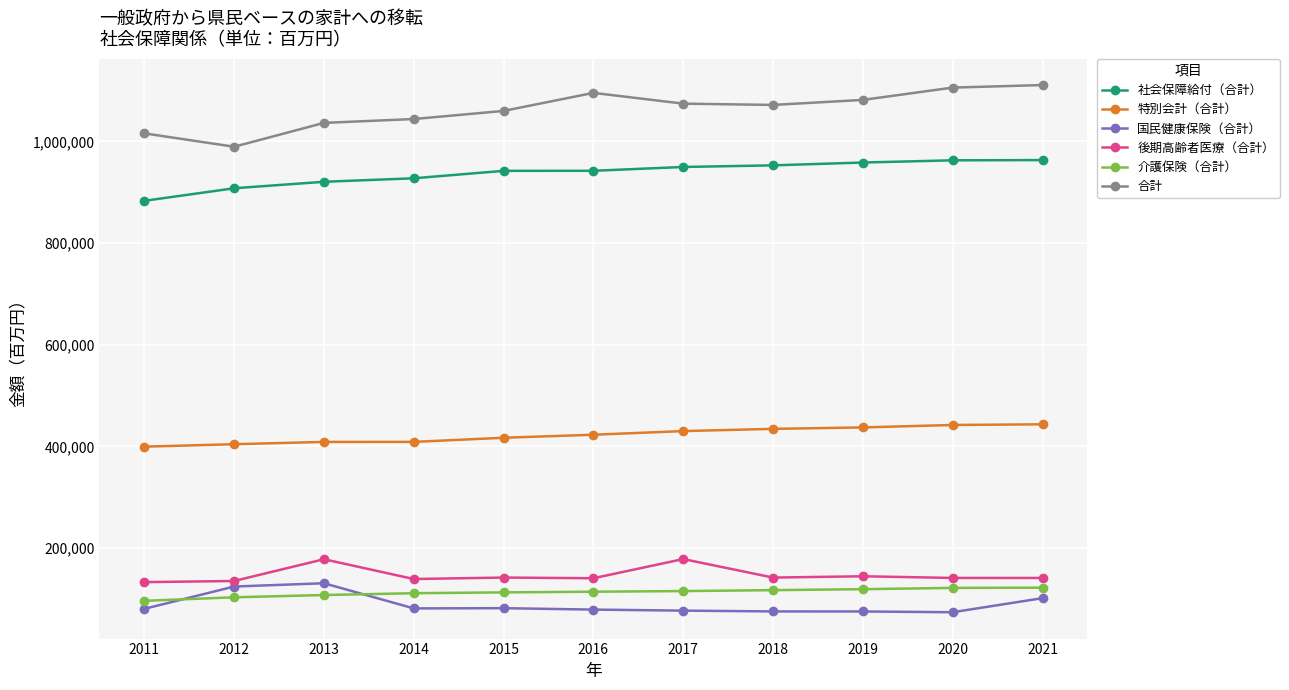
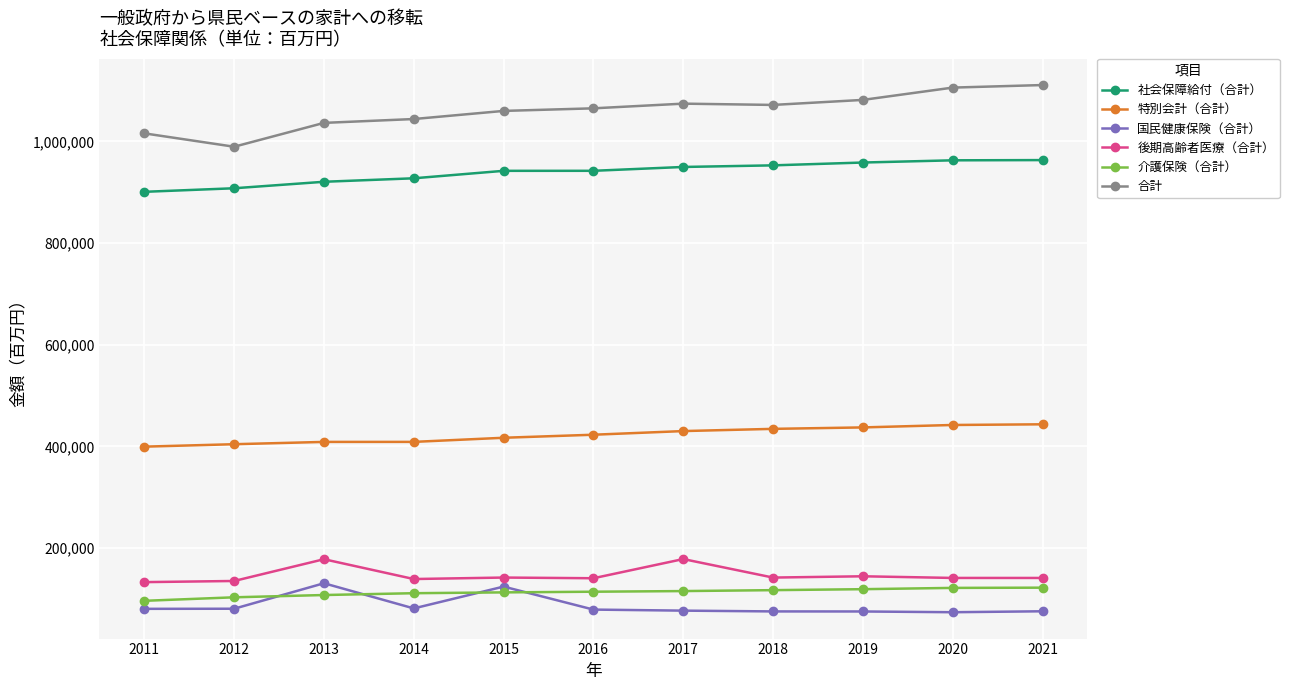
社会保障給付（合計）, 2011: 880,000 -> 900,000
国民健康保険（合計）, 2012: 120,000 -> 80,000
国民健康保険（合計）, 2015: 80,000 -> 120,000
合計, 2016: 1,100,000 -> 1,070,000
国民健康保険（合計）, 2021: 100,000 -> 80,000
